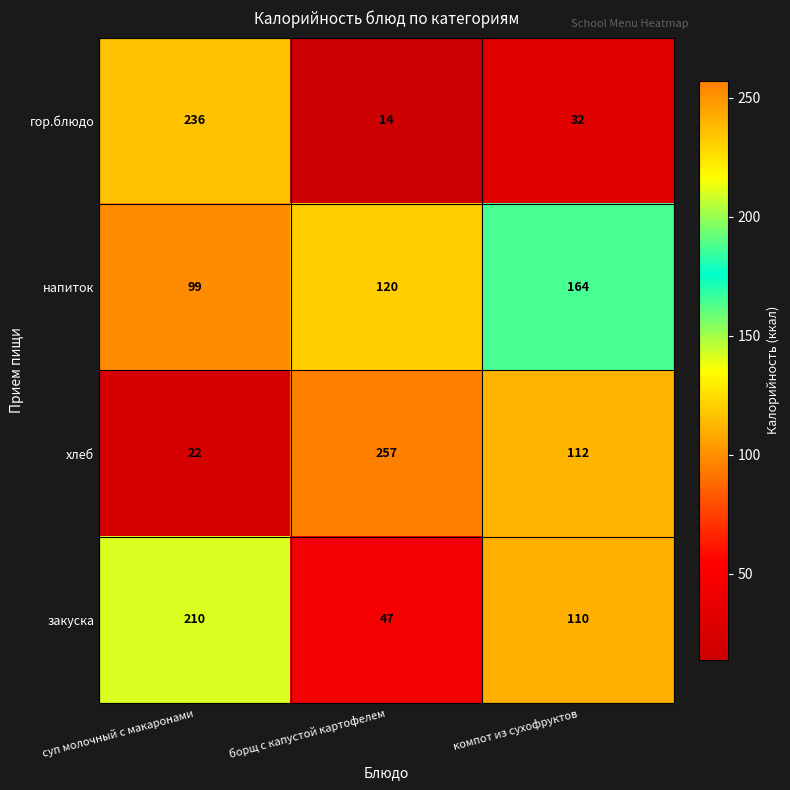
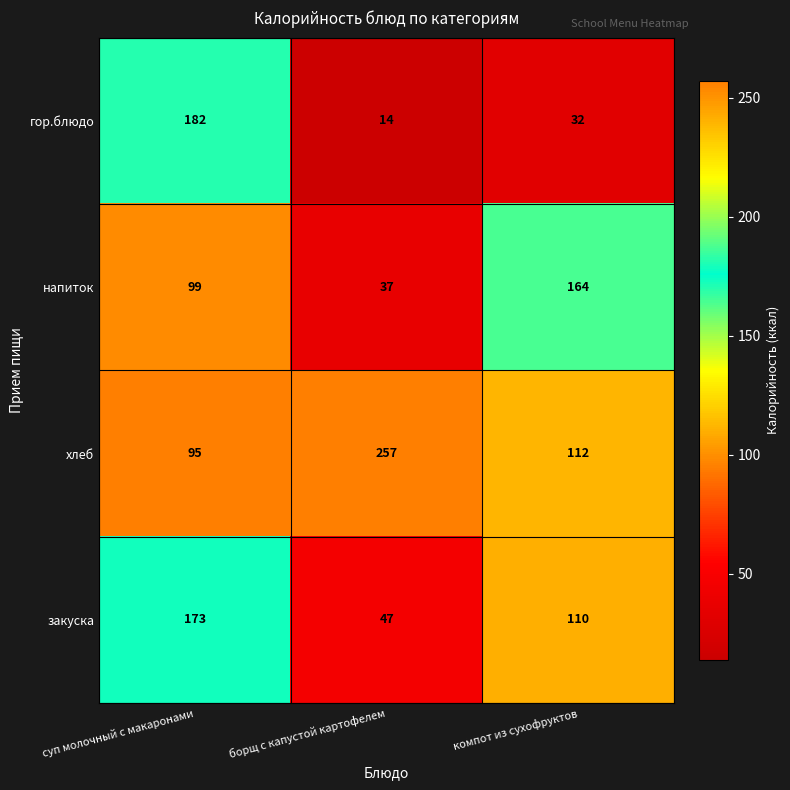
гор.блюдо, суп молочный с макаронами: 236 -> 182
напиток, борщ с капустой картофелем: 120 -> 37
хлеб, суп молочный с макаронами: 22 -> 95
закуска, суп молочный с макаронами: 210 -> 173
